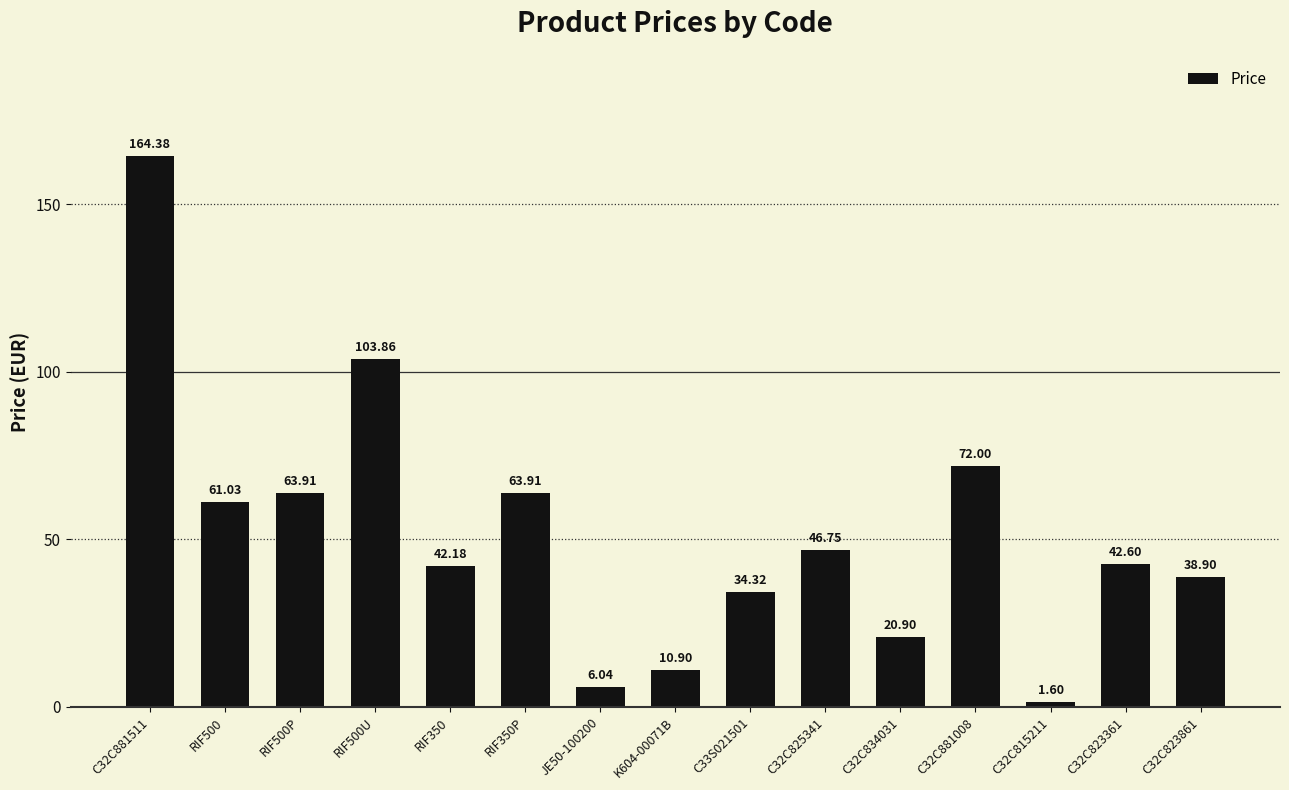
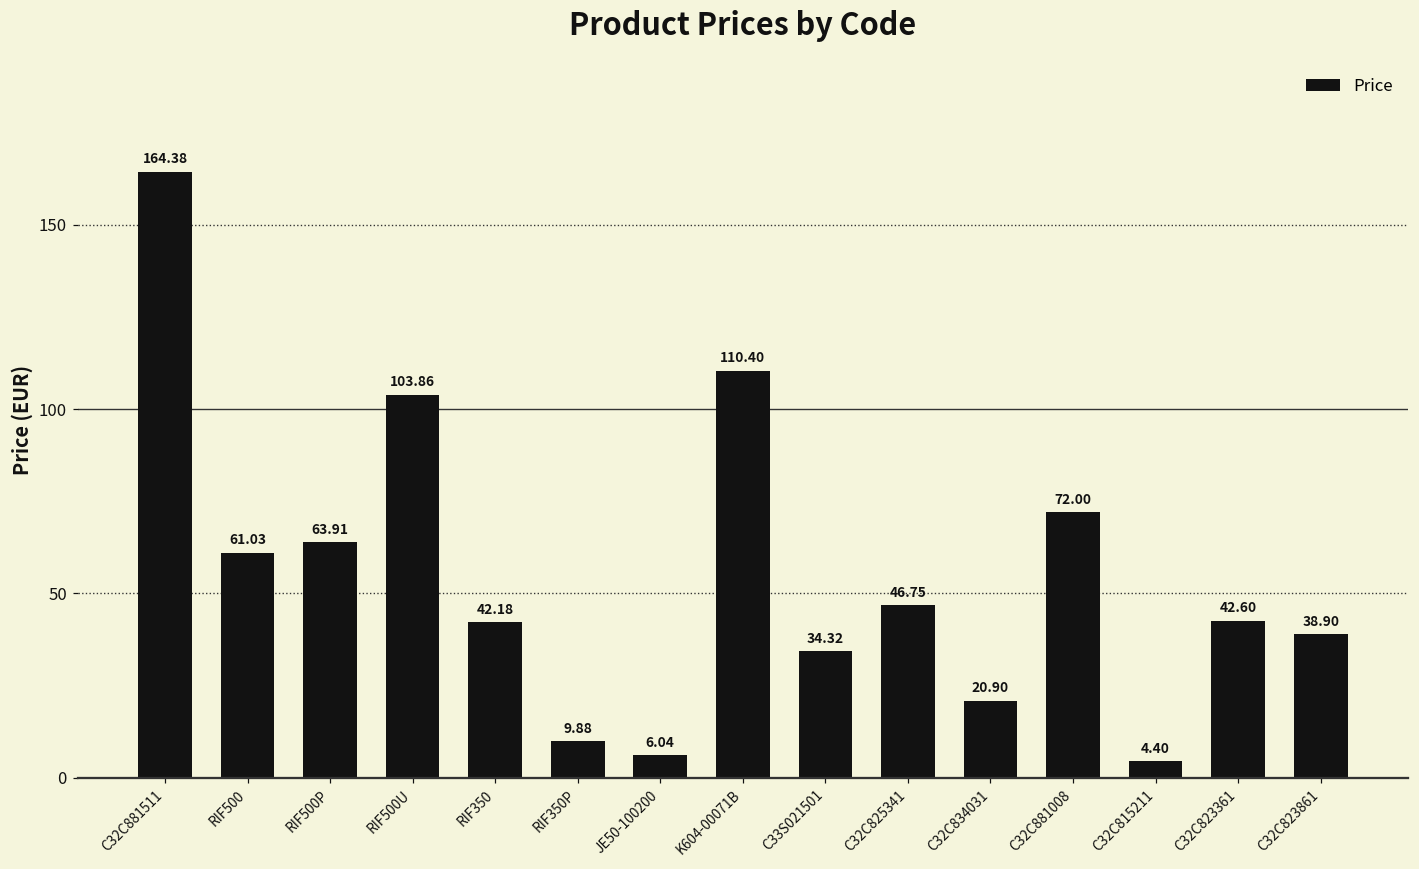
RIF350P: 63.91 -> 9.88
K604-00071B: 10.90 -> 110.40
C32C815211: 1.60 -> 4.40
